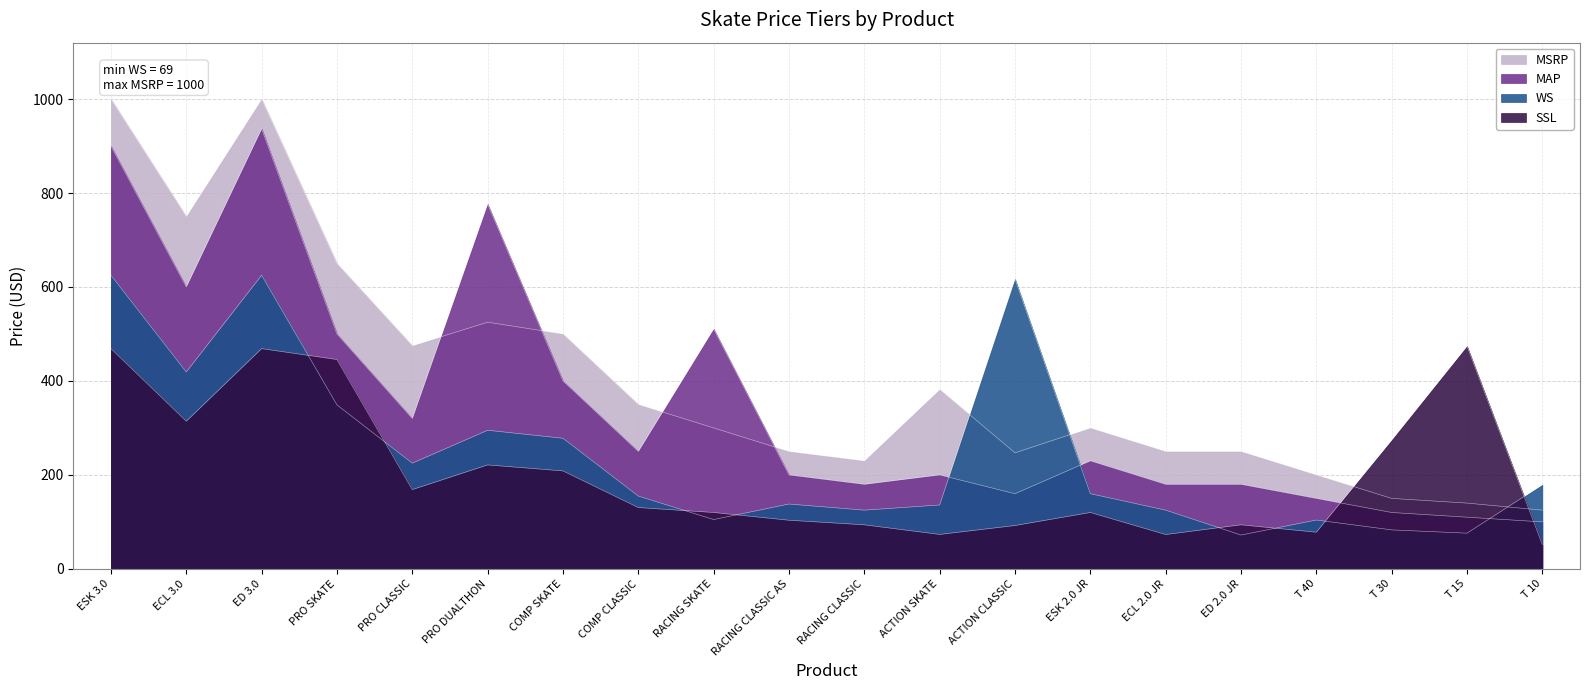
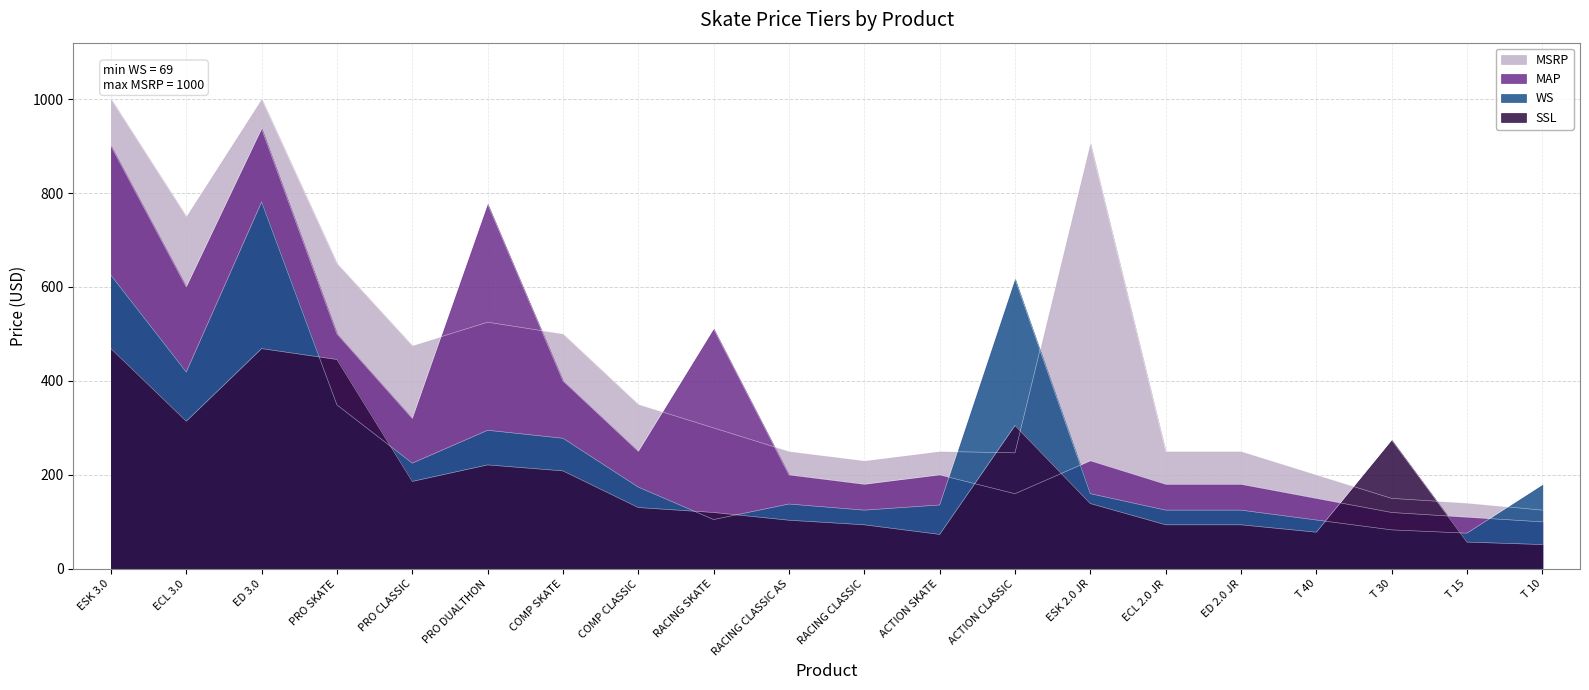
WS, ED 3.0: 630 -> 780
SSL, PRO CLASSIC: 170 -> 190
WS, COMP CLASSIC: 160 -> 170
MSRP, ACTION SKATE: 380 -> 250
SSL, ACTION CLASSIC: 90 -> 310
MSRP, ESK 2.0 JR: 300 -> 910
SSL, ESK 2.0 JR: 120 -> 140
SSL, ECL 2.0 JR: 70 -> 90
WS, ED 2.0 JR: 70 -> 130
SSL, T 15: 470 -> 60
